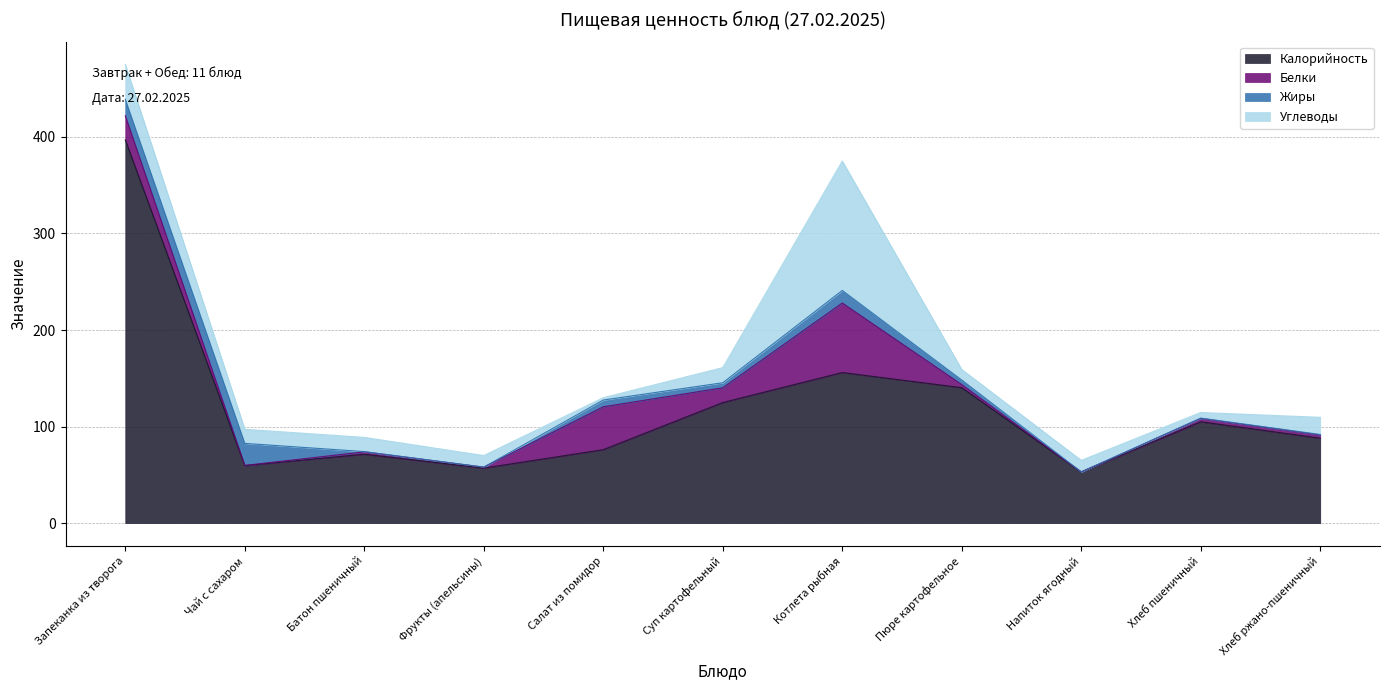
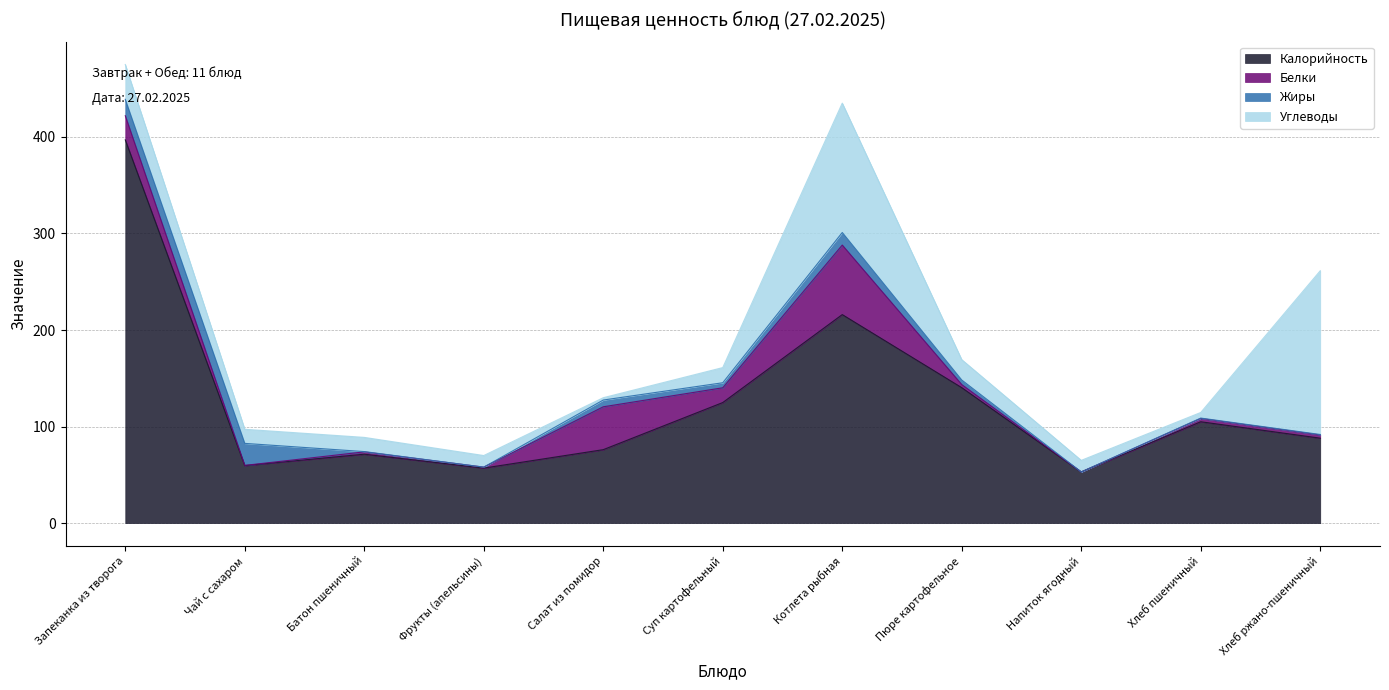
Калорийность, Котлета рыбная: 160 -> 220
Углеводы, Пюре картофельное: 10 -> 20
Углеводы, Хлеб ржано-пшеничный: 20 -> 170
